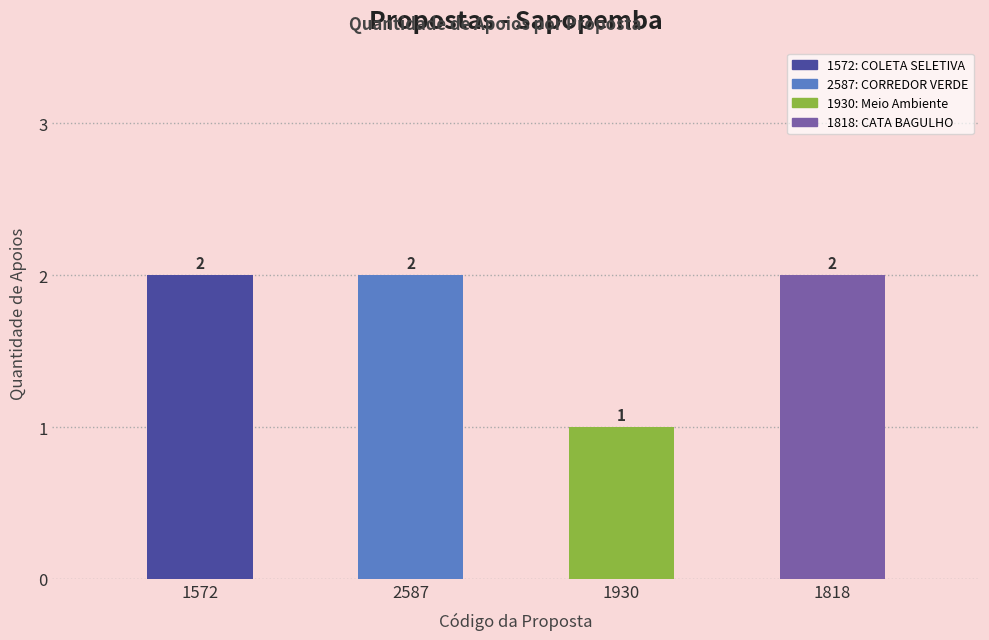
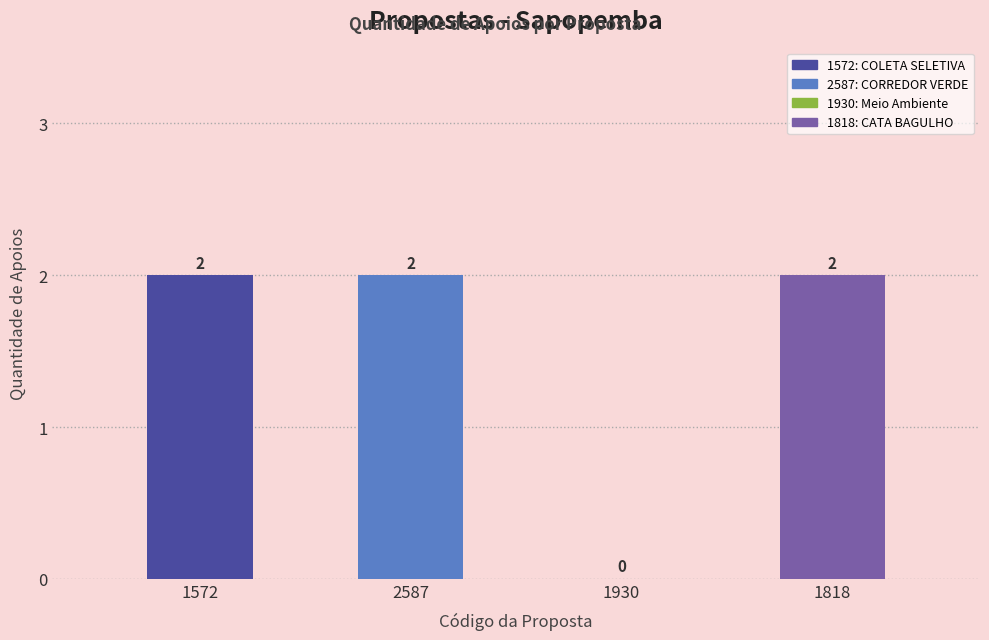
1930: 1 -> 0
